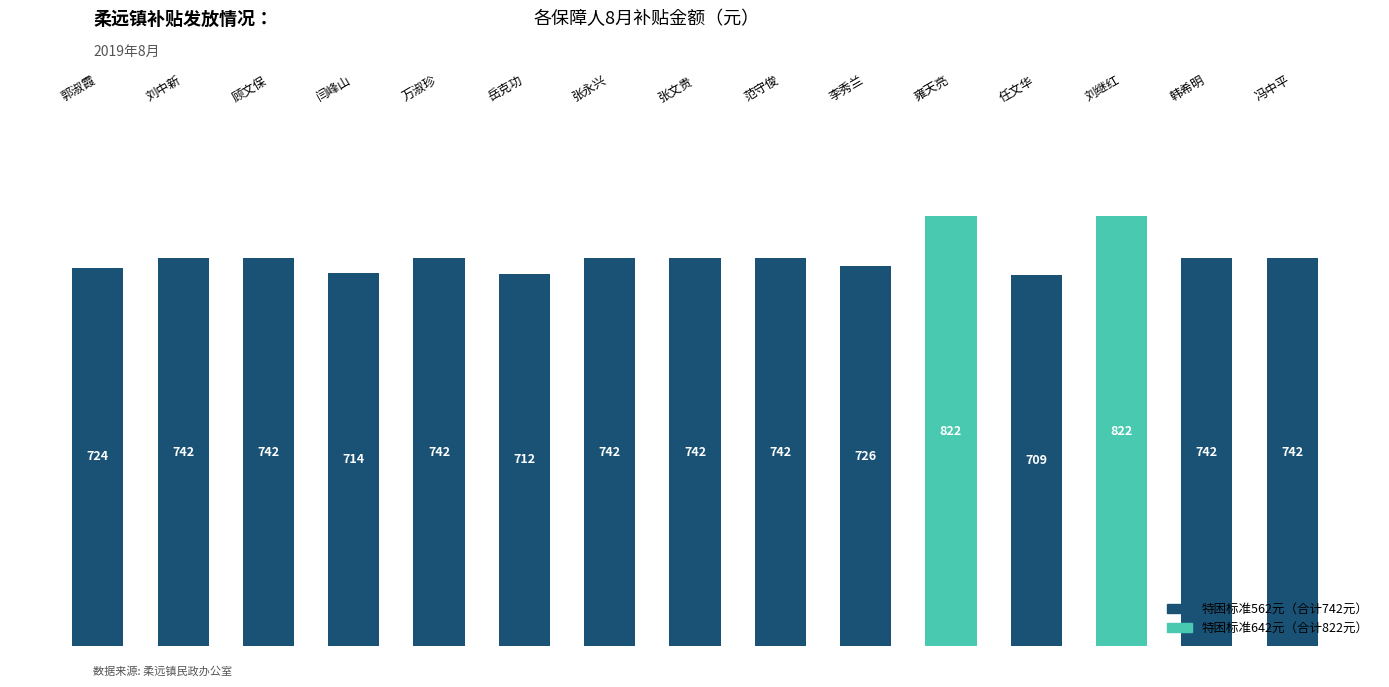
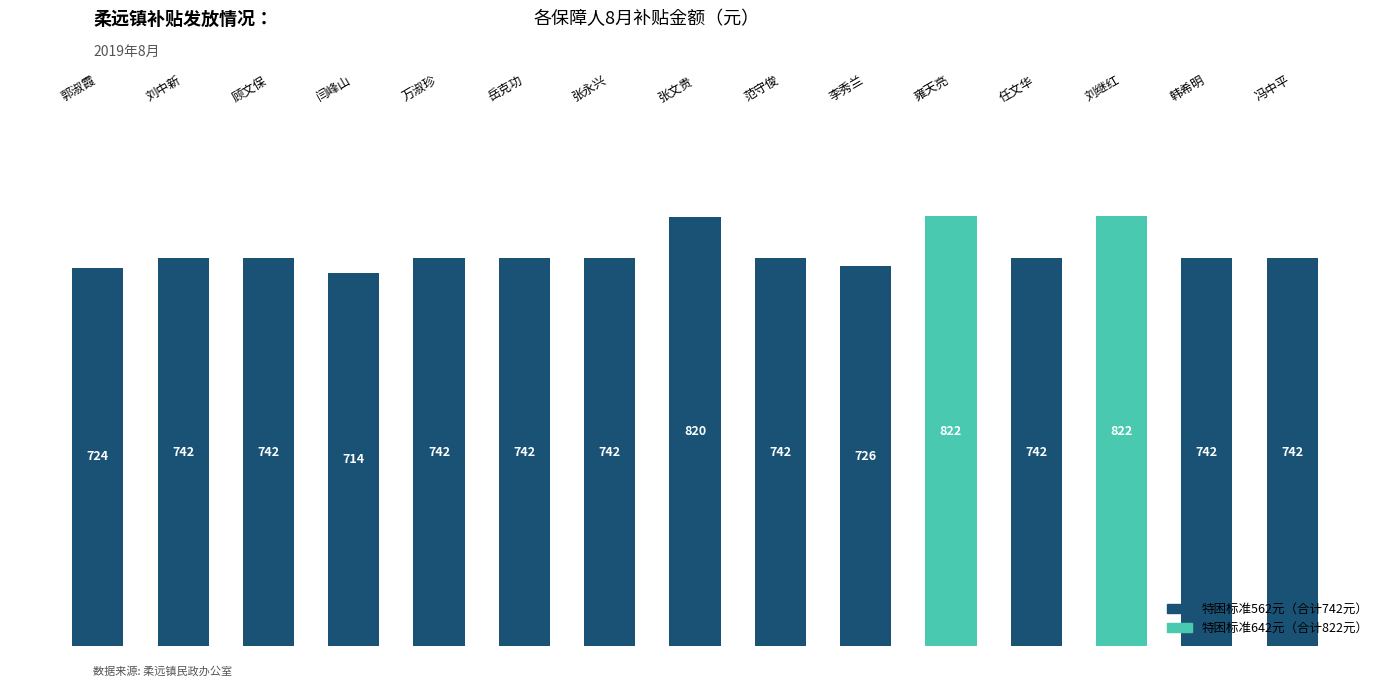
岳克功: 712 -> 742
张文贵: 742 -> 820
任文华: 709 -> 742
